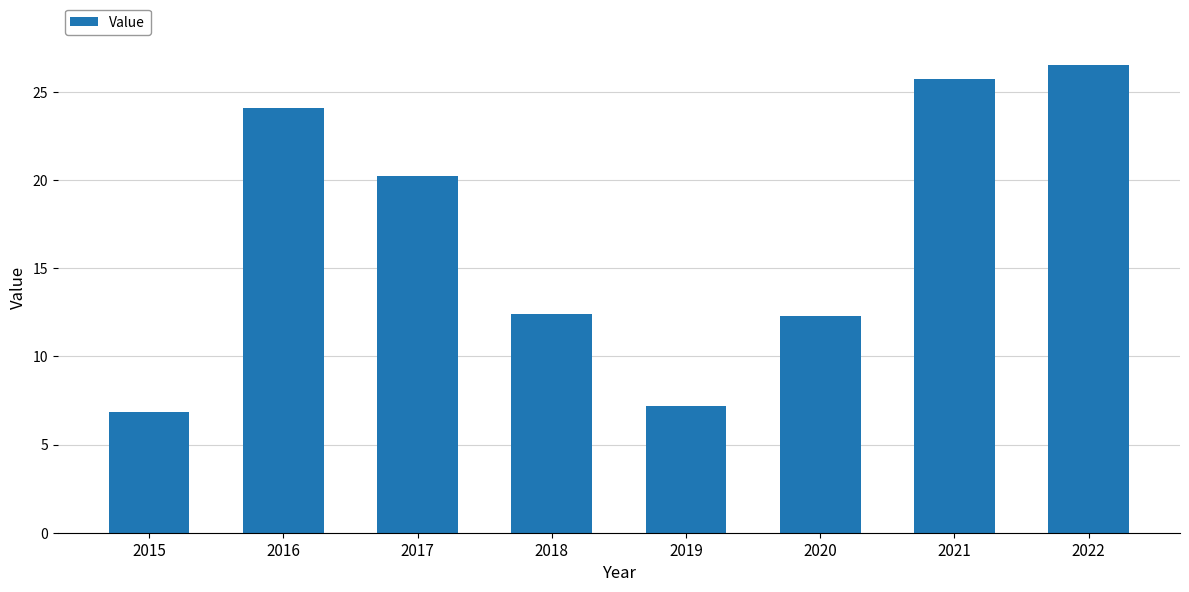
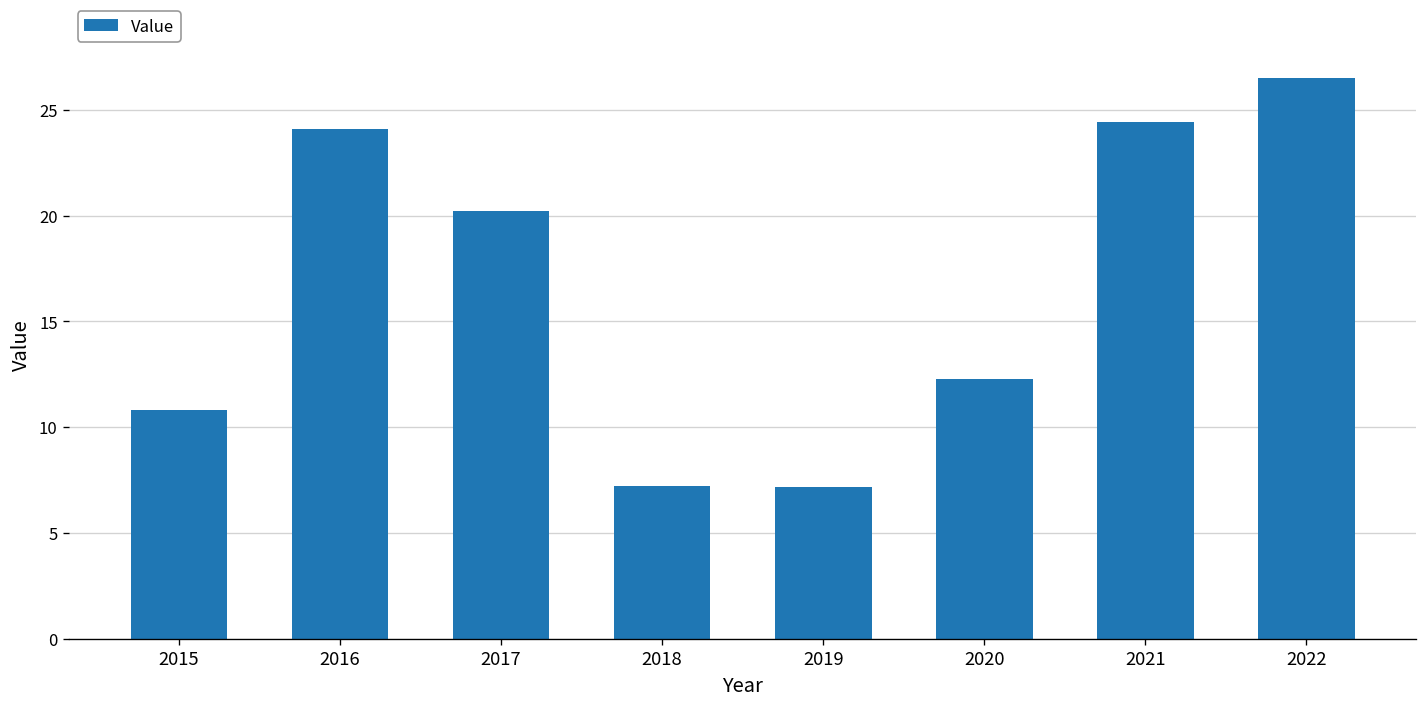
2015: 6.8 -> 10.8
2018: 12.4 -> 7.2
2021: 25.7 -> 24.4
